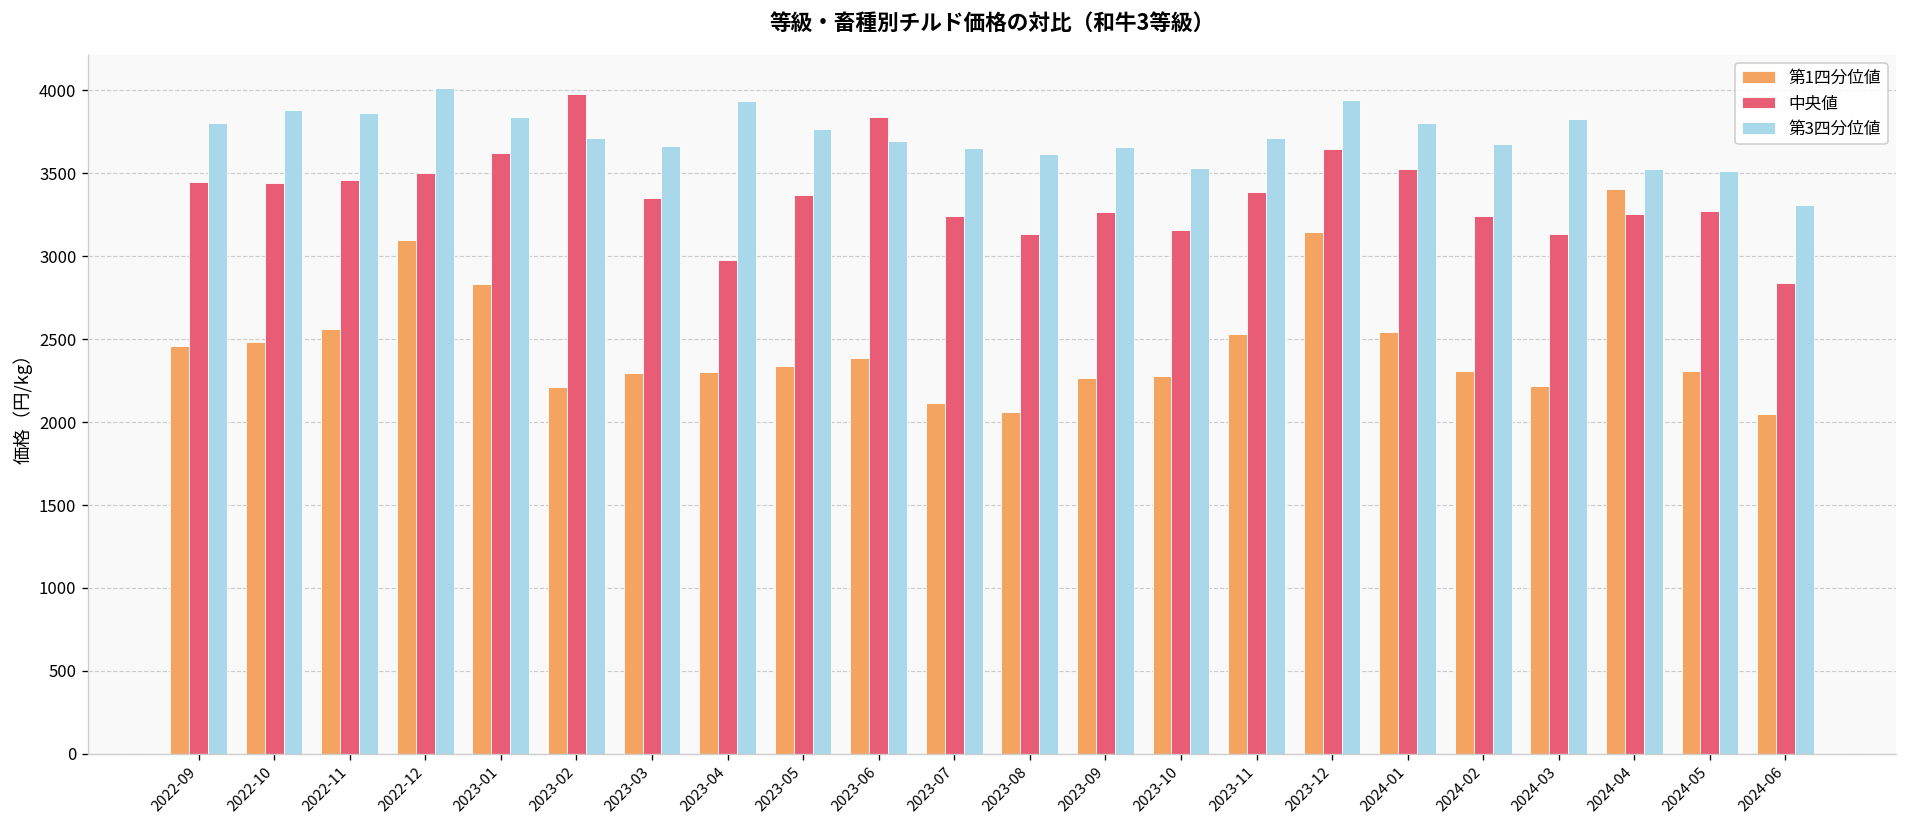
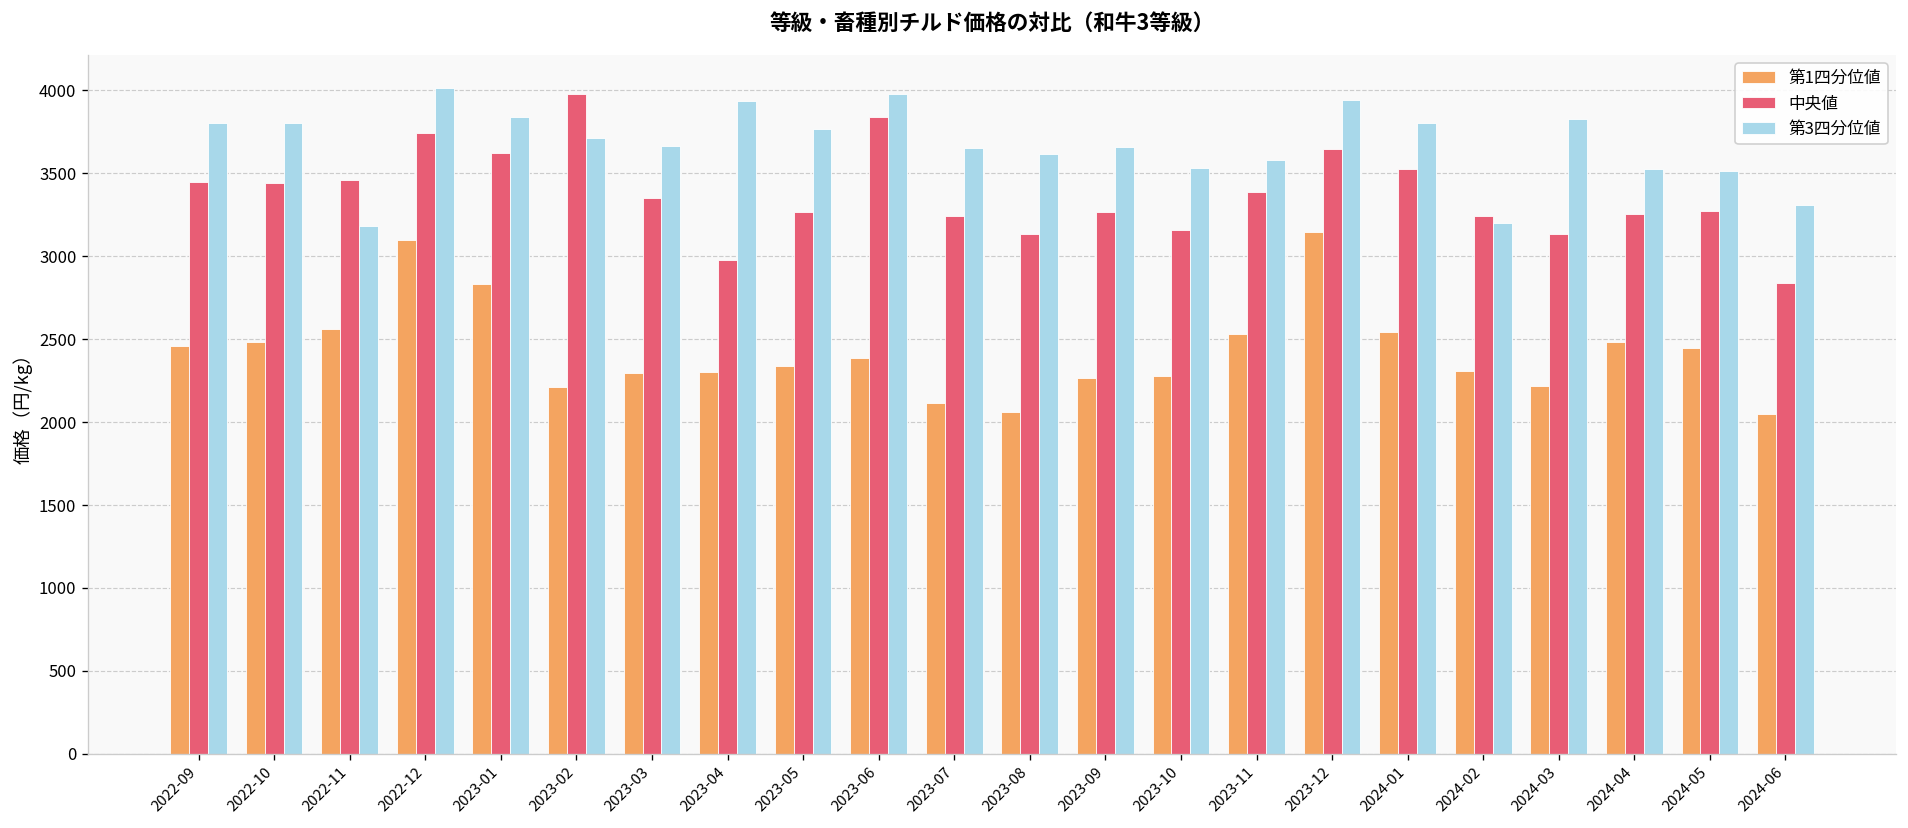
第3四分位値, 2022-10: 3880 -> 3800
第3四分位値, 2022-11: 3860 -> 3180
中央値, 2022-12: 3500 -> 3740
中央値, 2023-05: 3370 -> 3270
第3四分位値, 2023-06: 3690 -> 3980
第3四分位値, 2023-11: 3710 -> 3580
第3四分位値, 2024-02: 3680 -> 3200
第1四分位値, 2024-04: 3400 -> 2480
第1四分位値, 2024-05: 2310 -> 2440
